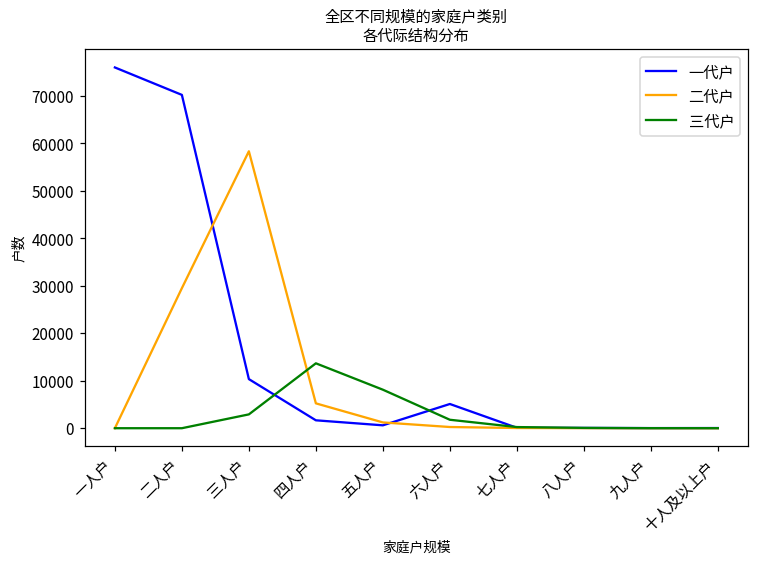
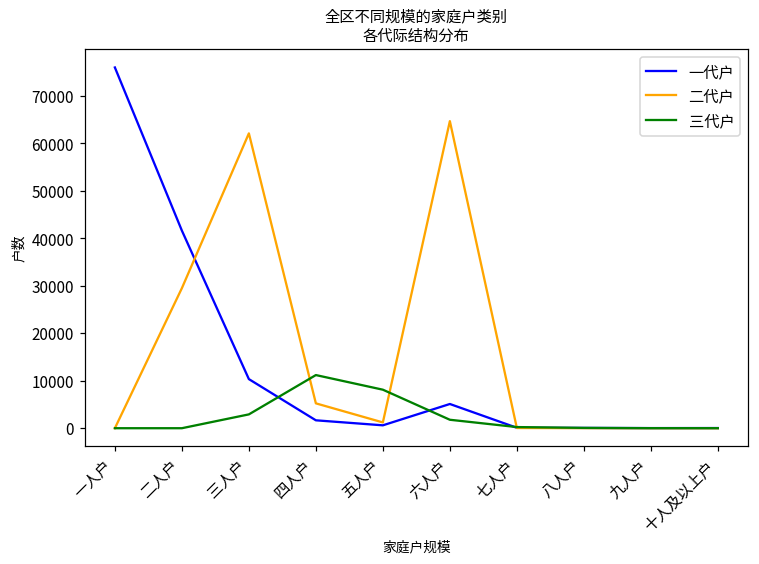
一代户, 二人户: 70000 -> 42000
二代户, 三人户: 58000 -> 62000
三代户, 四人户: 14000 -> 11000
二代户, 六人户: 0 -> 65000
